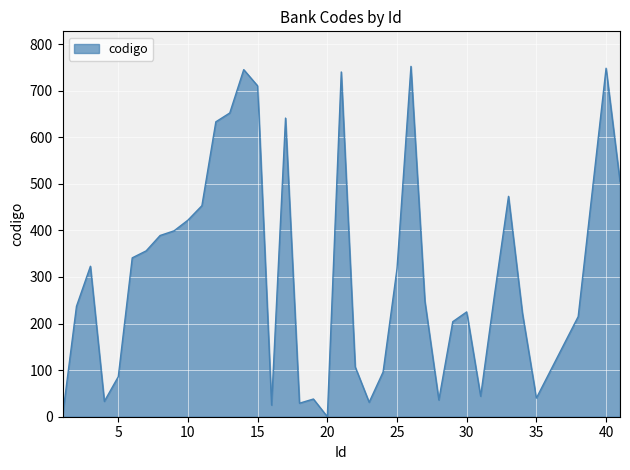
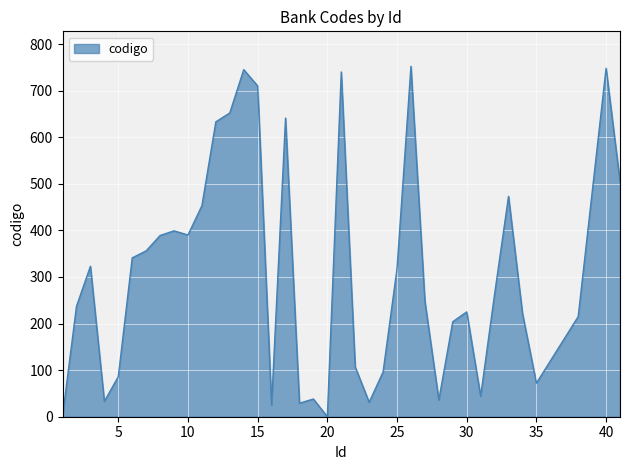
10: 420 -> 390
35: 40 -> 70
